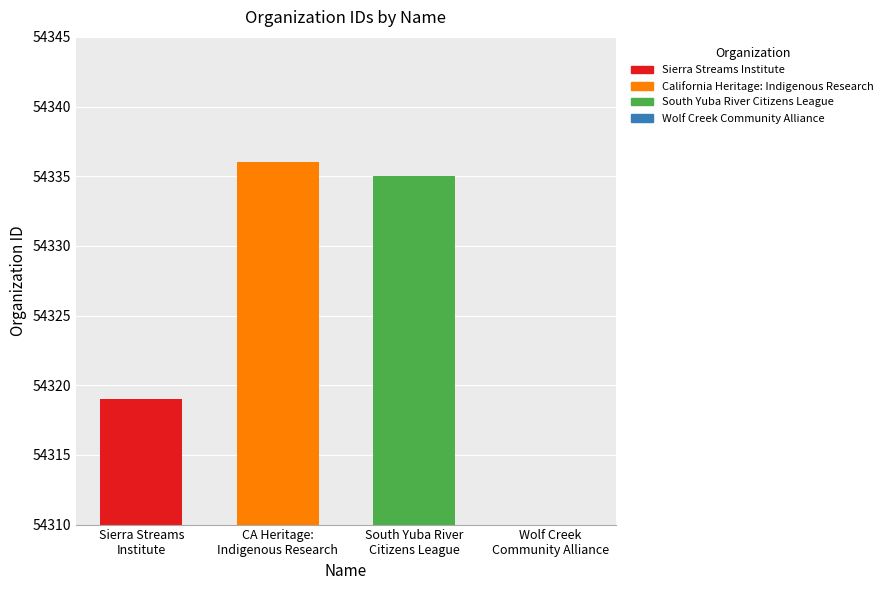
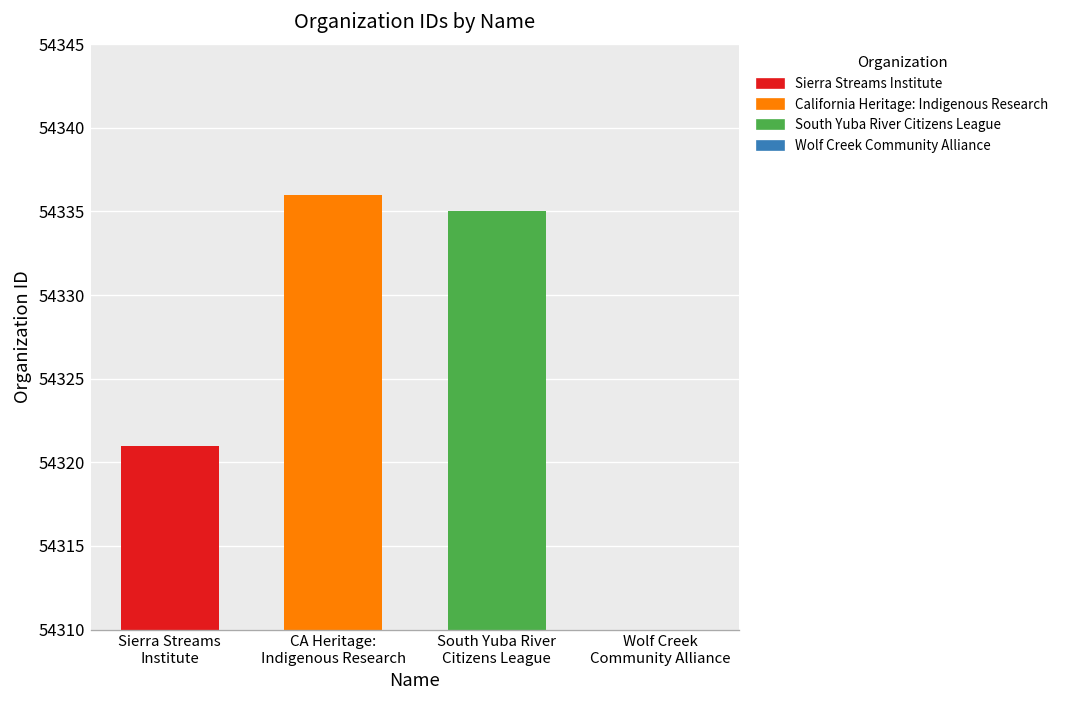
Sierra Streams Institute: 54319 -> 54321
